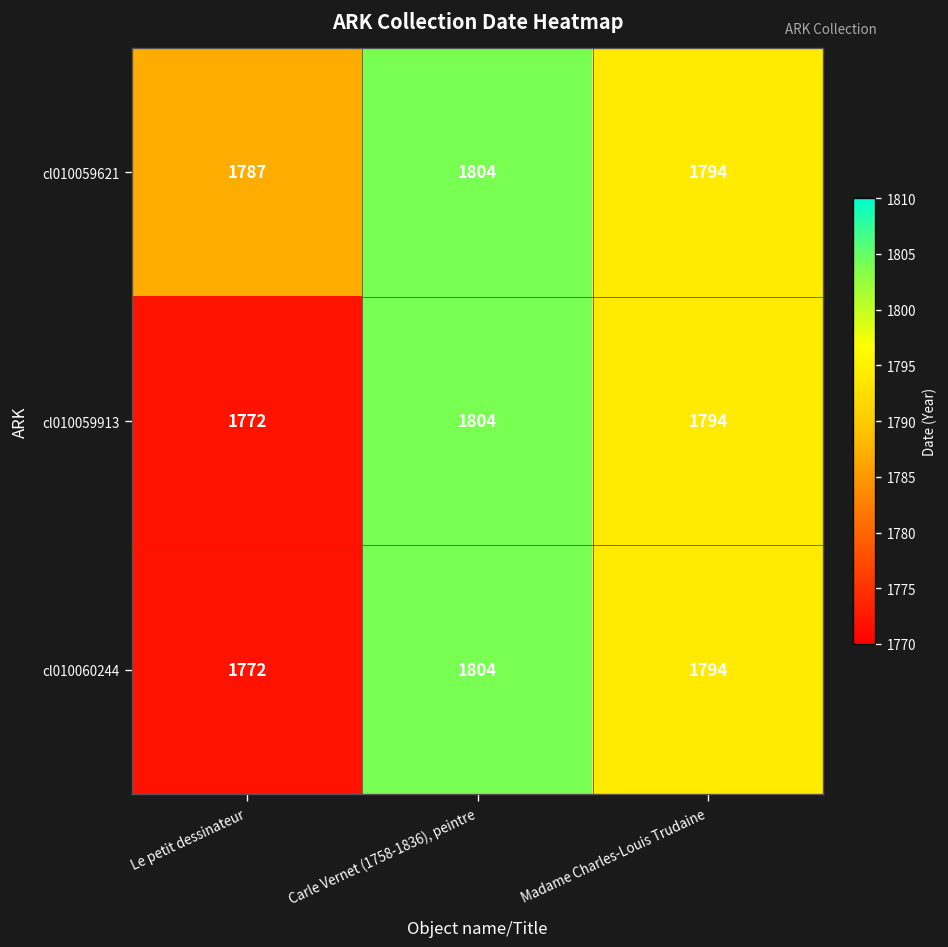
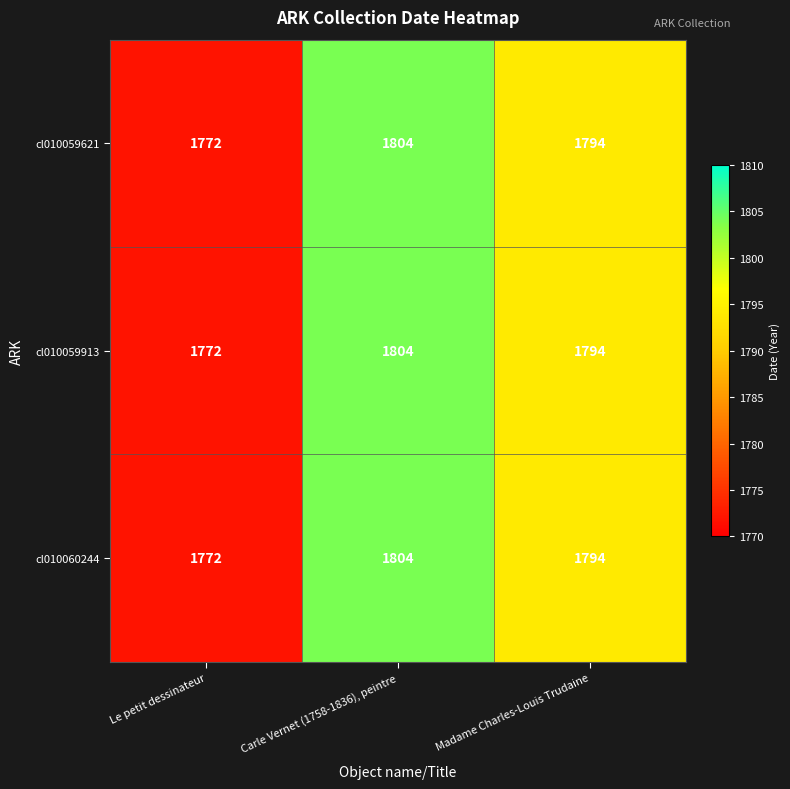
cl010059621, Le petit dessinateur: 1787 -> 1772
